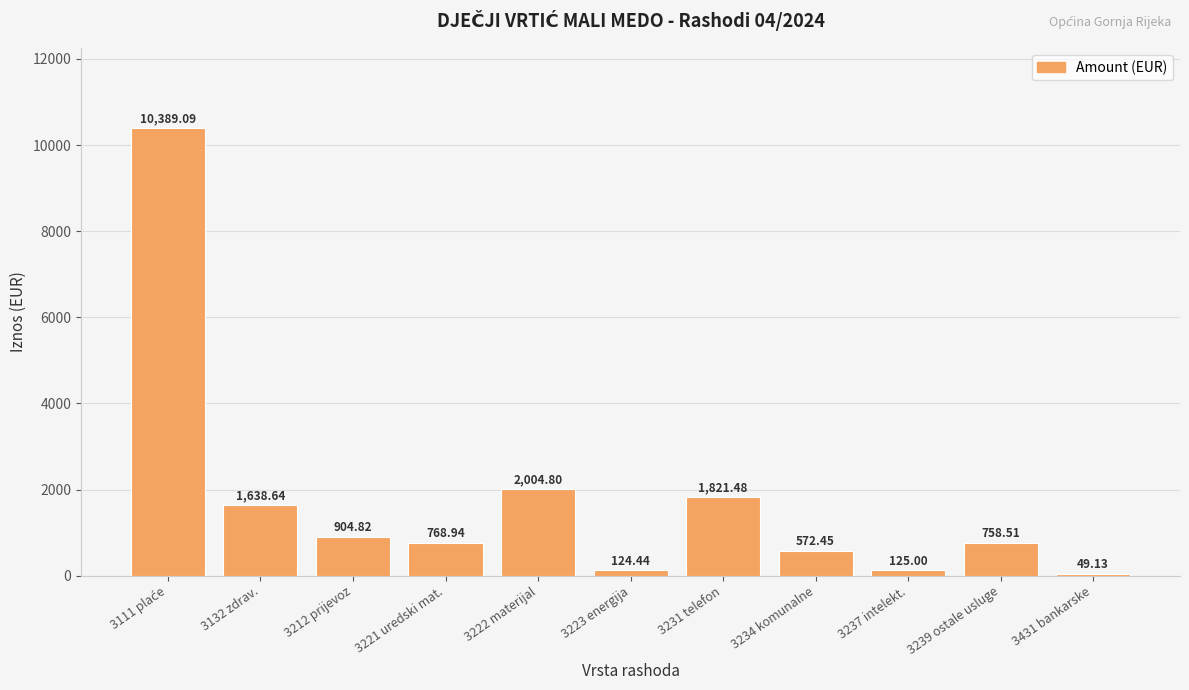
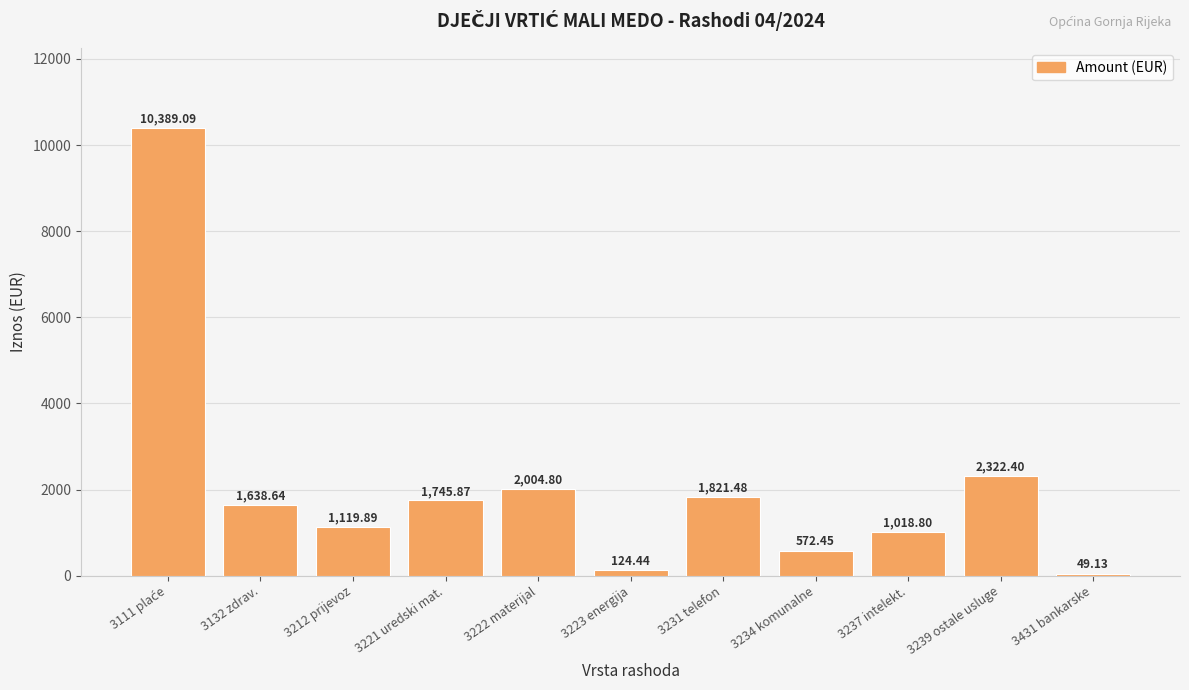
3212 prijevoz: 904.82 -> 1,119.89
3221 uredski mat.: 768.94 -> 1,745.87
3237 intelekt.: 125.00 -> 1,018.80
3239 ostale usluge: 758.51 -> 2,322.40
